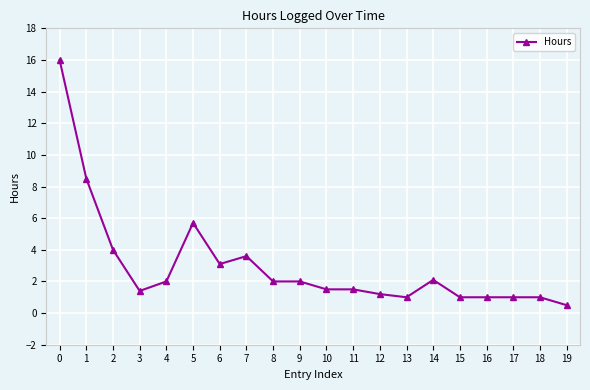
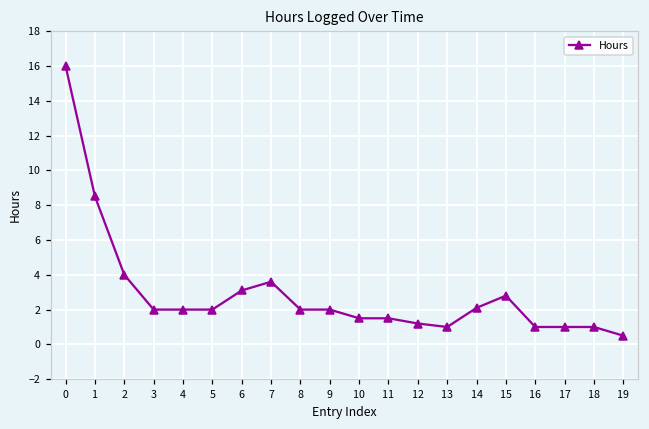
3: 1.4 -> 2.0
5: 5.7 -> 2.0
15: 1.0 -> 2.8
